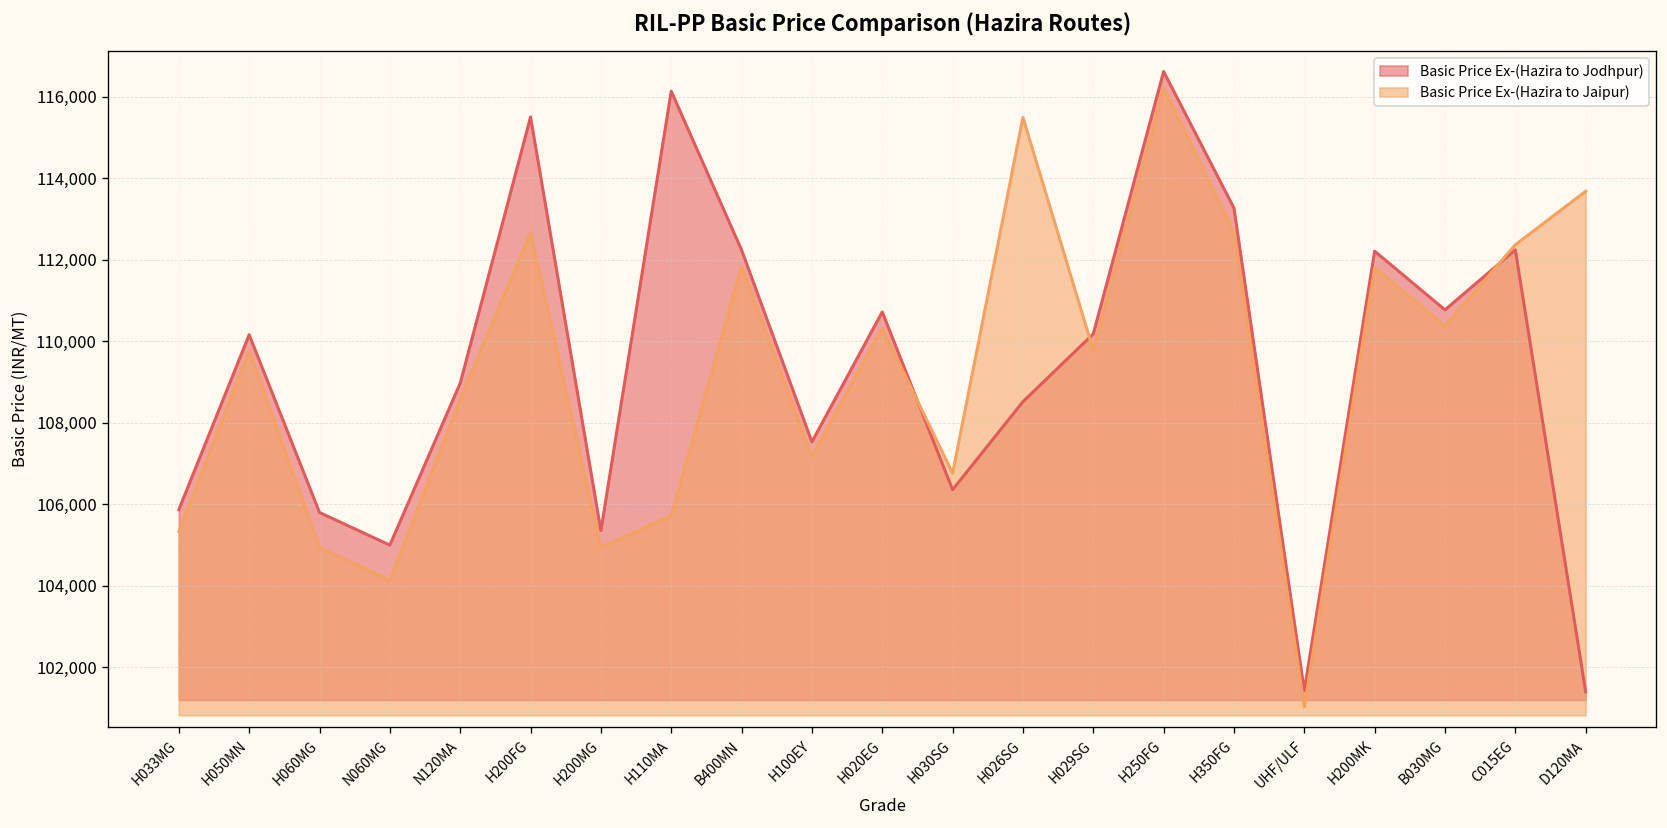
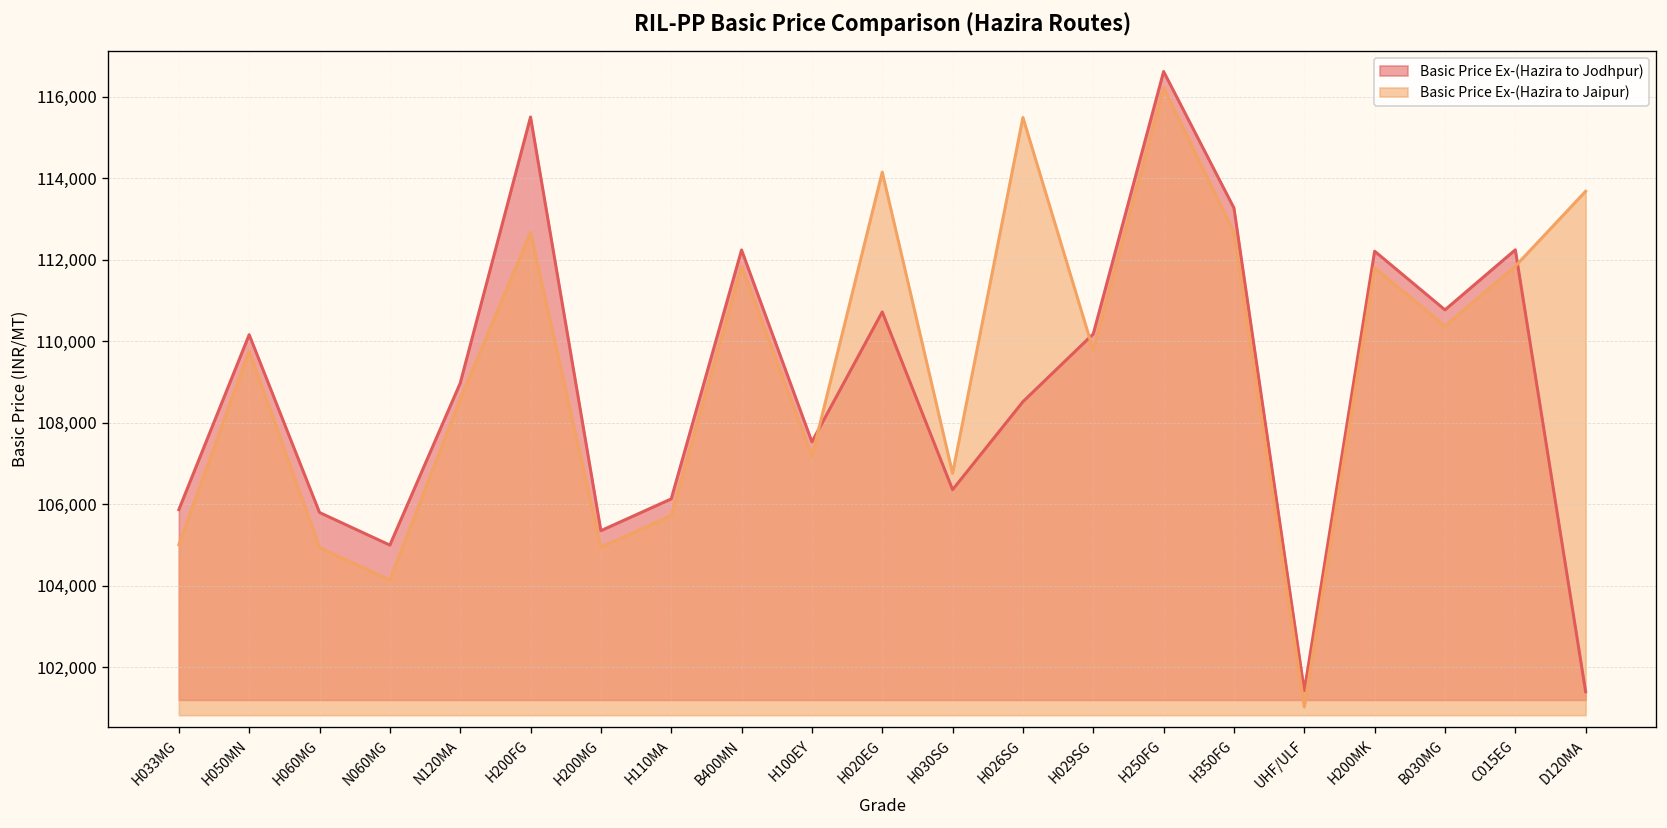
Basic Price Ex-(Hazira to Jaipur), H033MG: 105,300 -> 105,000
Basic Price Ex-(Hazira to Jodhpur), H110MA: 116,100 -> 106,100
Basic Price Ex-(Hazira to Jaipur), H020EG: 110,300 -> 114,200
Basic Price Ex-(Hazira to Jaipur), C015EG: 112,400 -> 111,800
